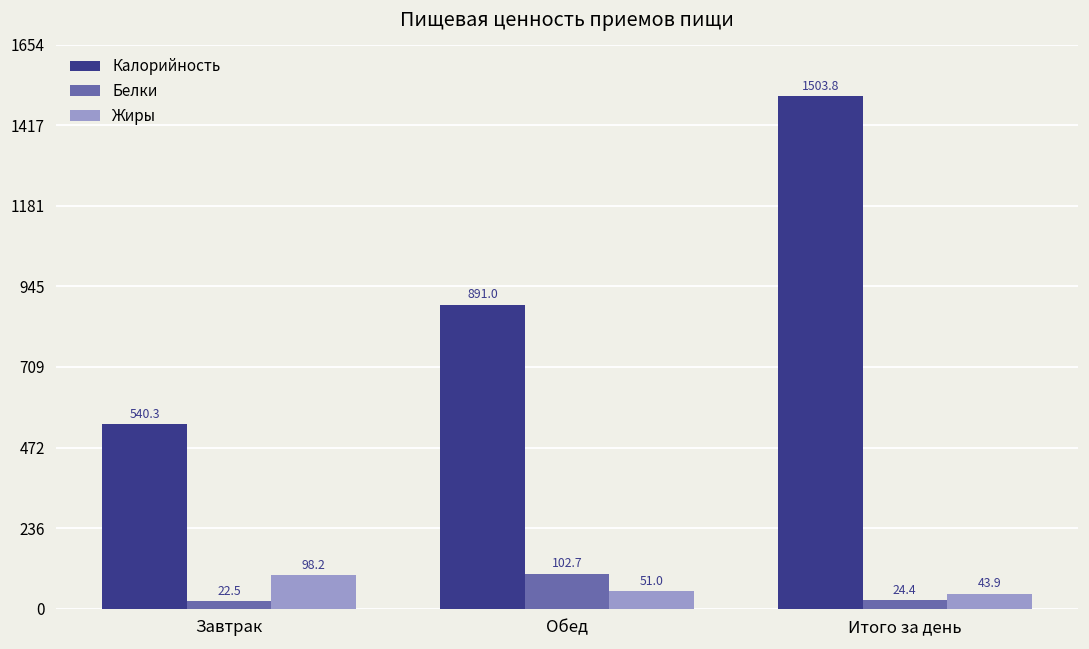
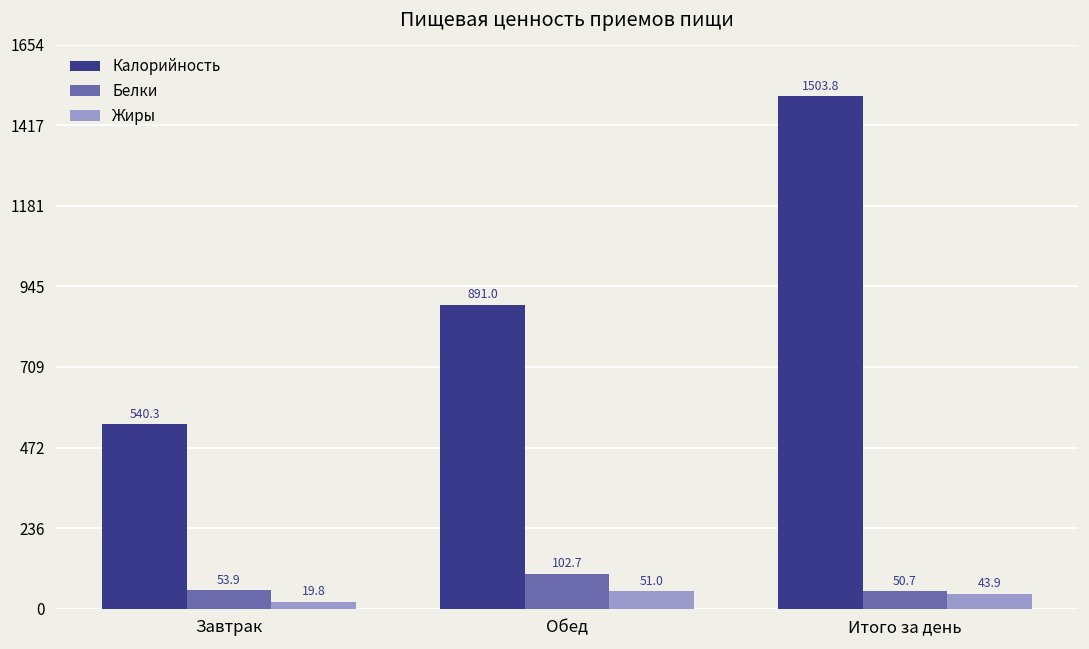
Белки, Завтрак: 22.5 -> 53.9
Жиры, Завтрак: 98.2 -> 19.8
Белки, Итого за день: 24.4 -> 50.7
